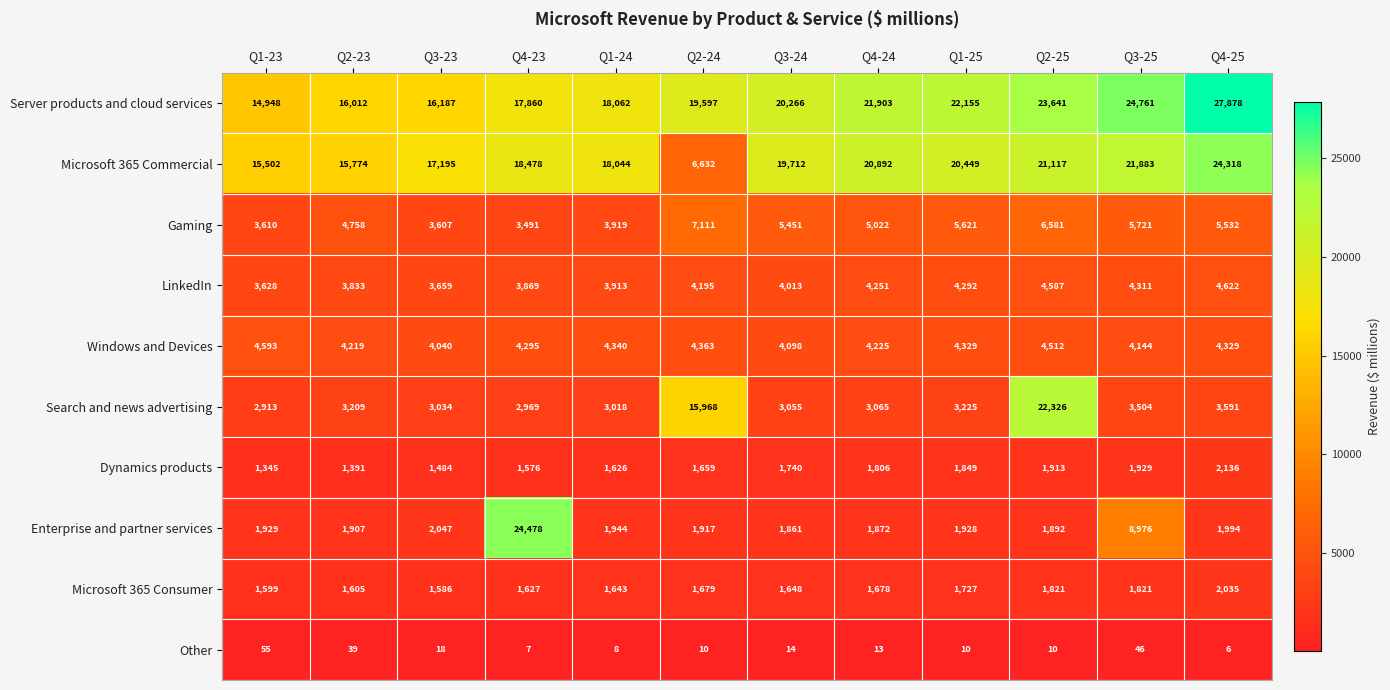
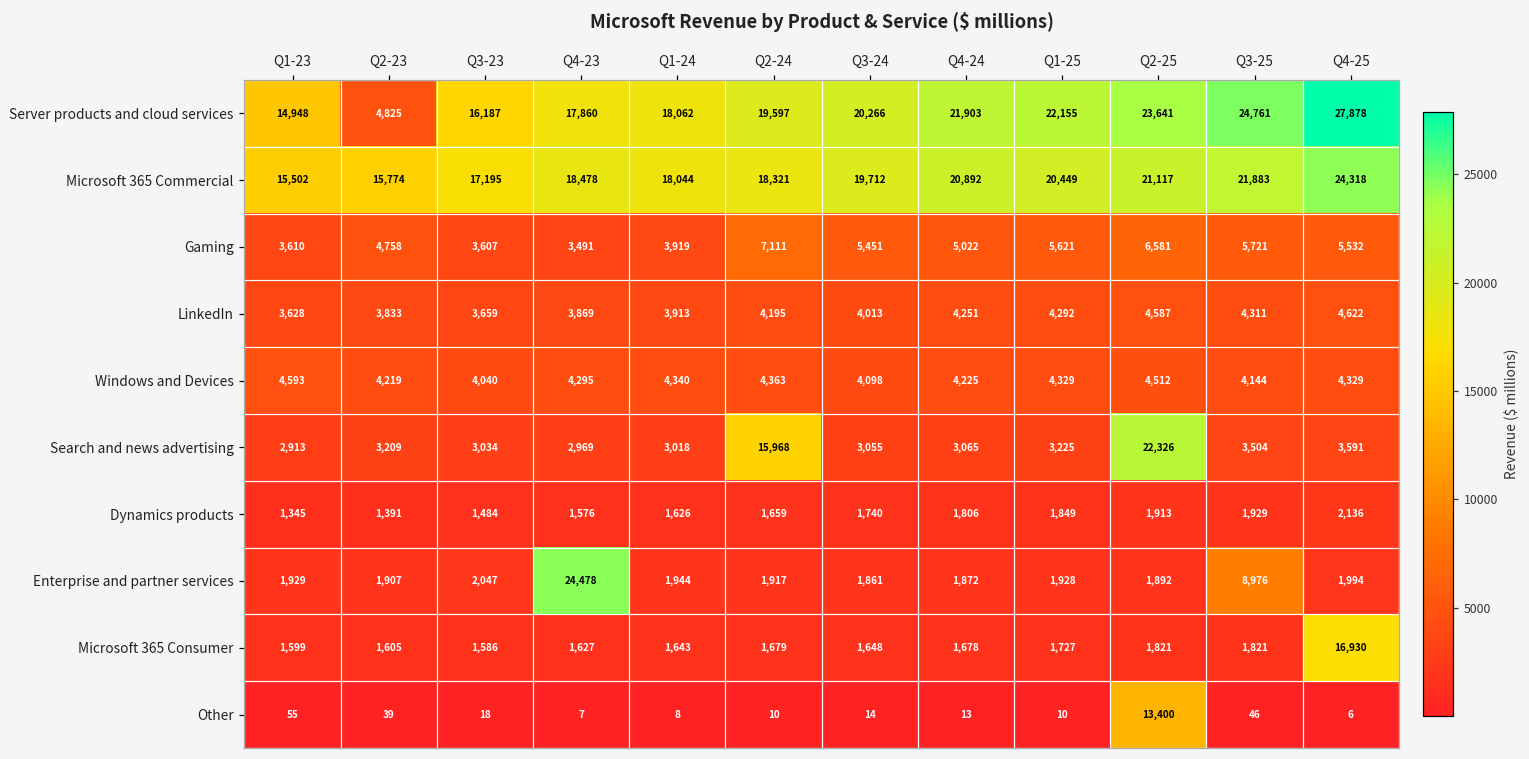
Server products and cloud services, Q2-23: 16,012 -> 4,825
Microsoft 365 Commercial, Q2-24: 6,632 -> 18,321
Microsoft 365 Consumer, Q4-25: 2,035 -> 16,930
Other, Q2-25: 10 -> 13,400
